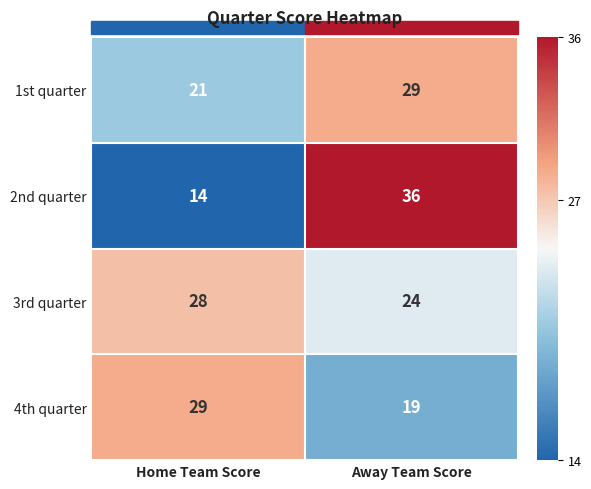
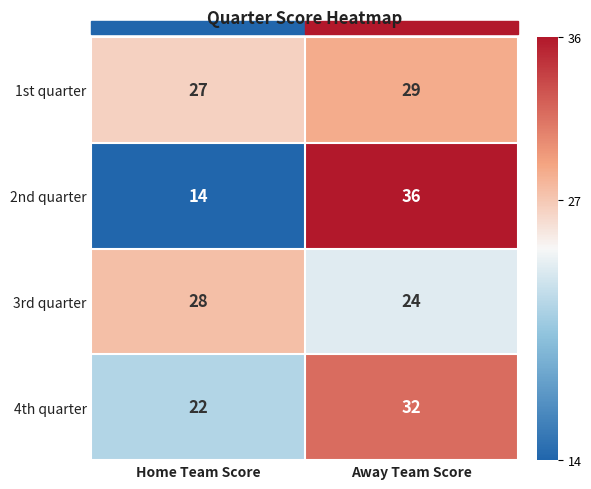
1st quarter, Home Team Score: 21 -> 27
4th quarter, Home Team Score: 29 -> 22
4th quarter, Away Team Score: 19 -> 32
